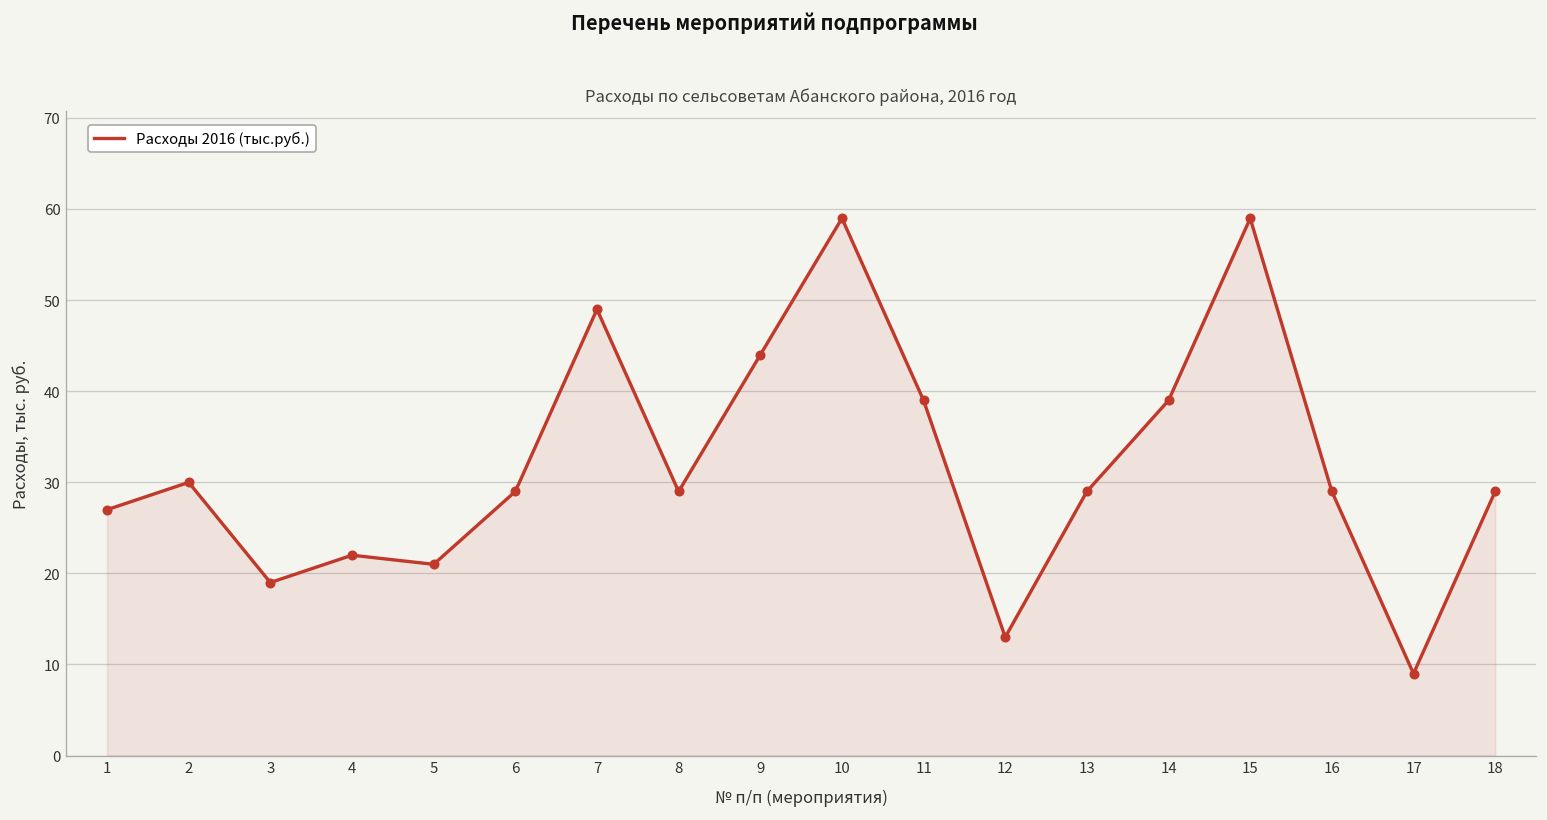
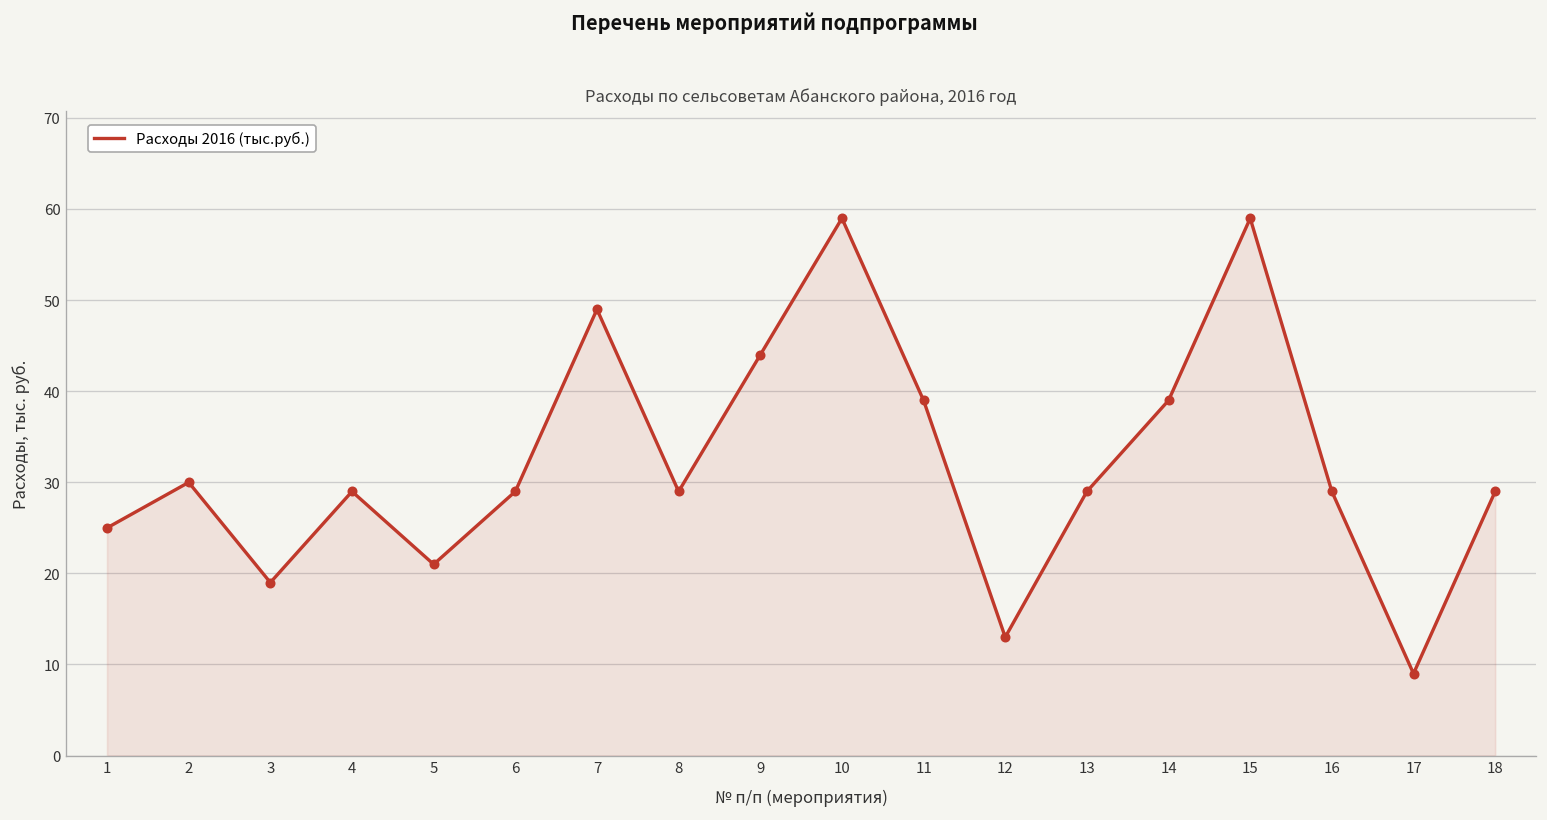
1: 27 -> 25
4: 22 -> 29
